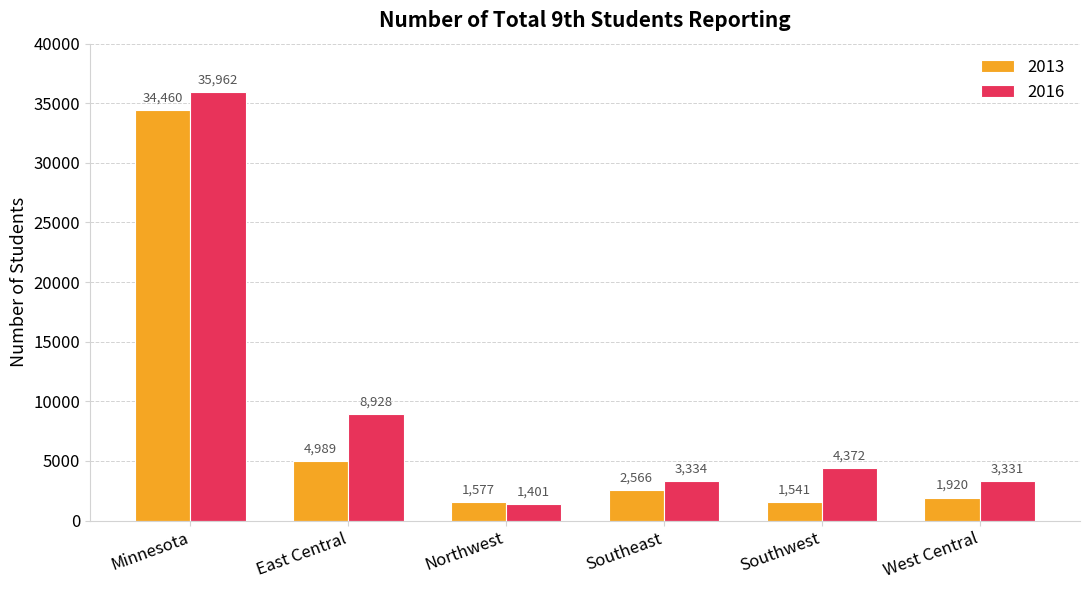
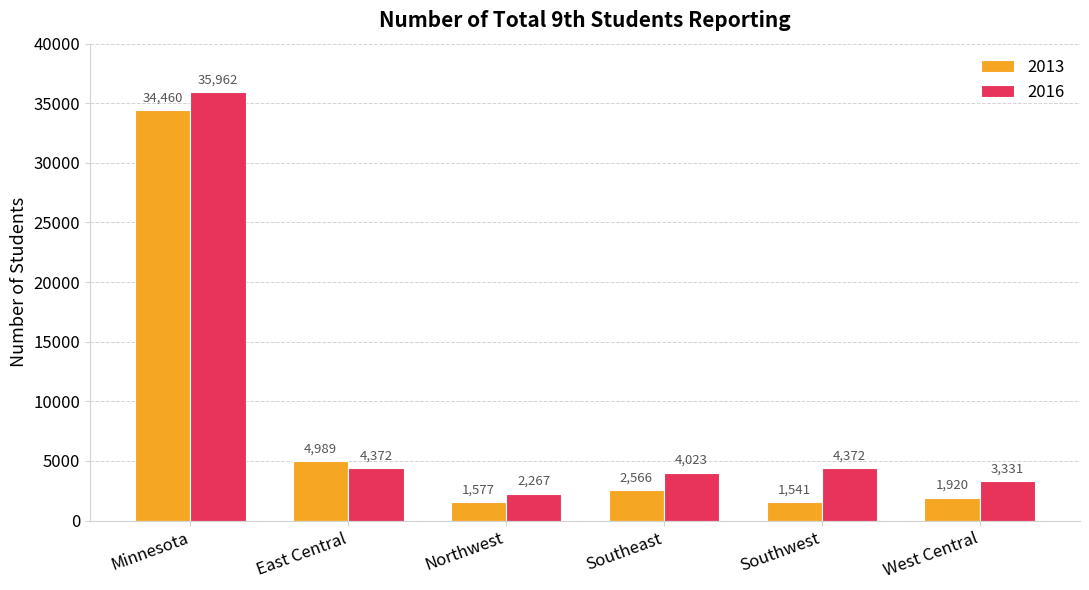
2016, East Central: 8,928 -> 4,372
2016, Northwest: 1,401 -> 2,267
2016, Southeast: 3,334 -> 4,023
